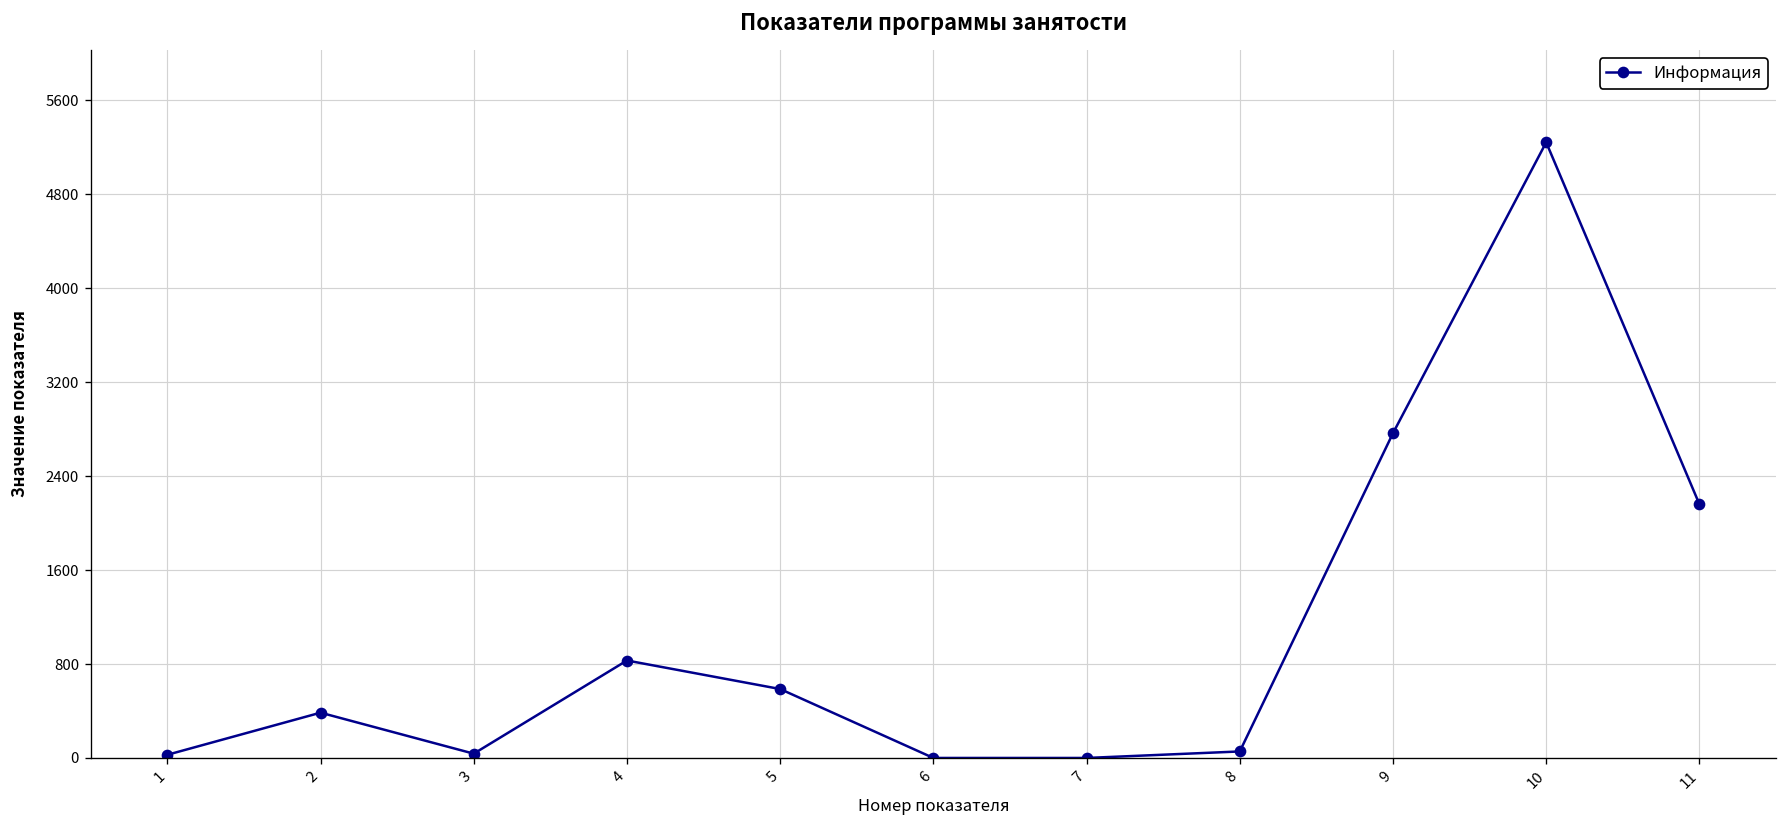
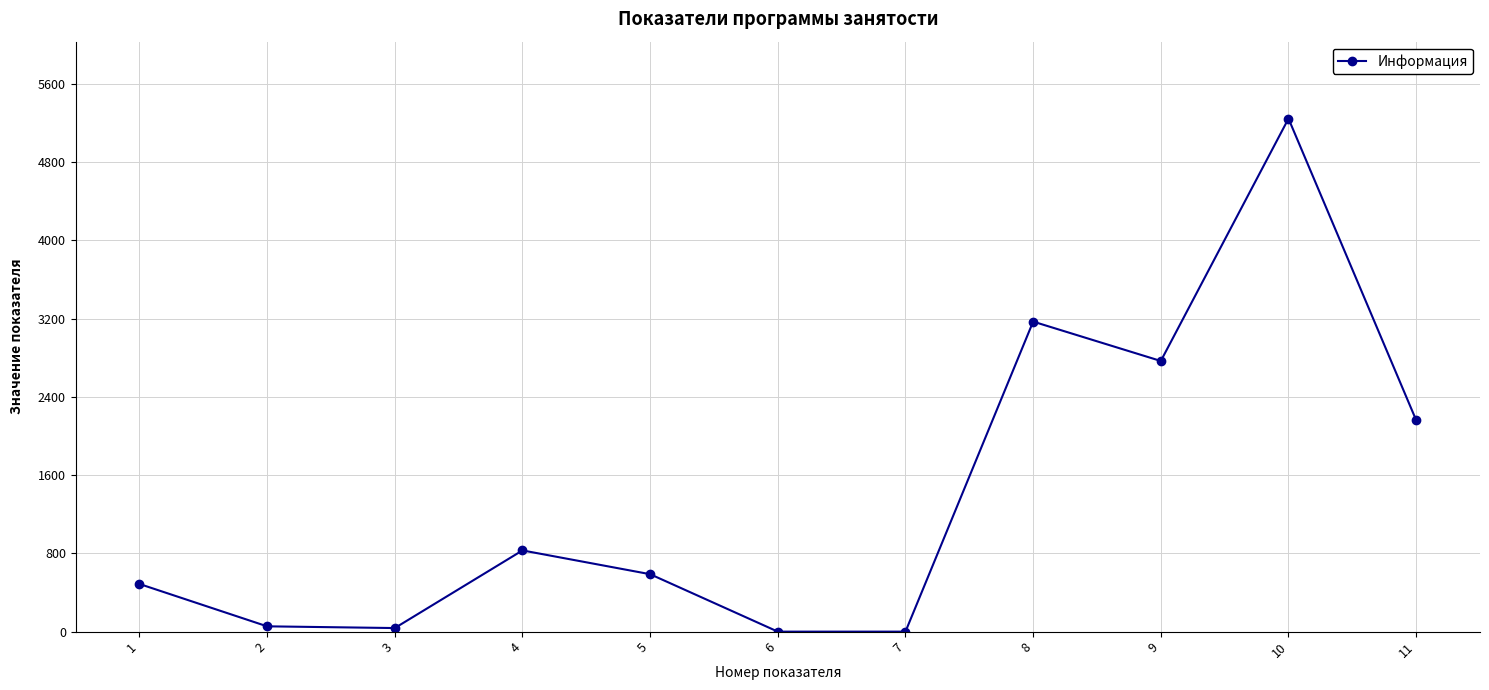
1: 0 -> 500
2: 400 -> 100
8: 100 -> 3200
